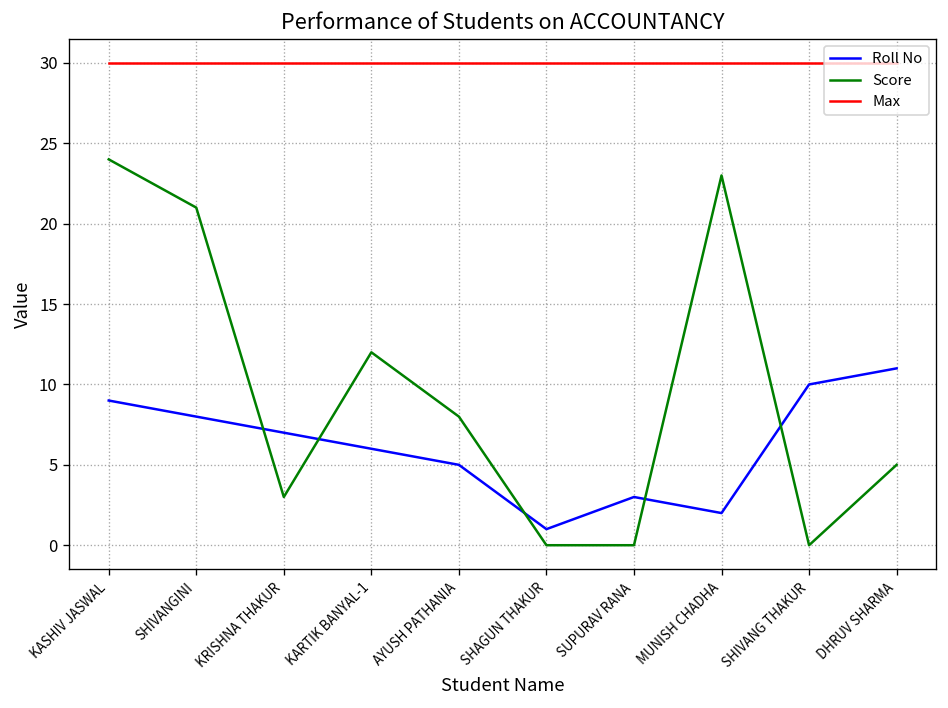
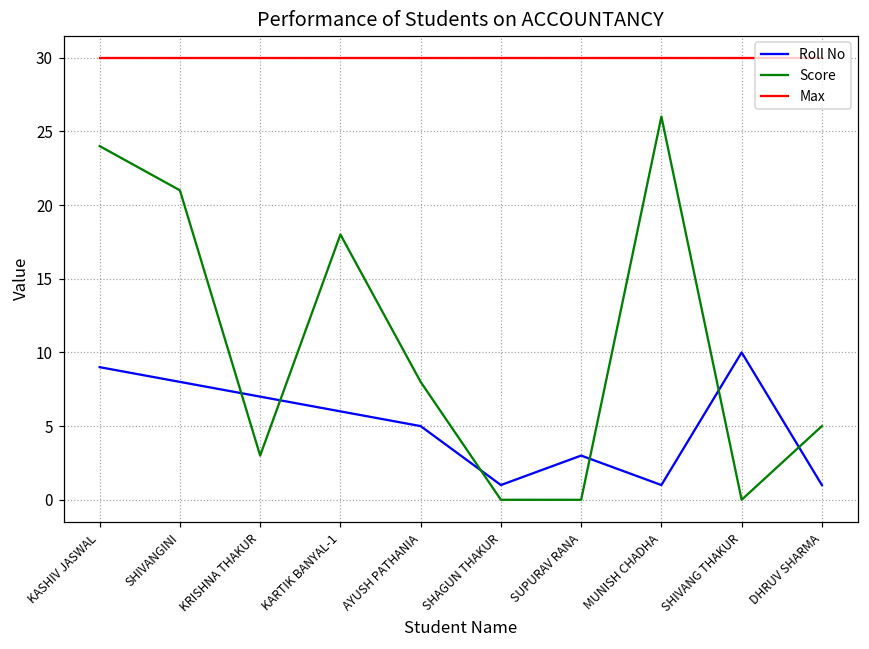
Score, KARTIK BANYAL-1: 12 -> 18
Roll No, MUNISH CHADHA: 2 -> 1
Score, MUNISH CHADHA: 23 -> 26
Roll No, DHRUV SHARMA: 11 -> 1
